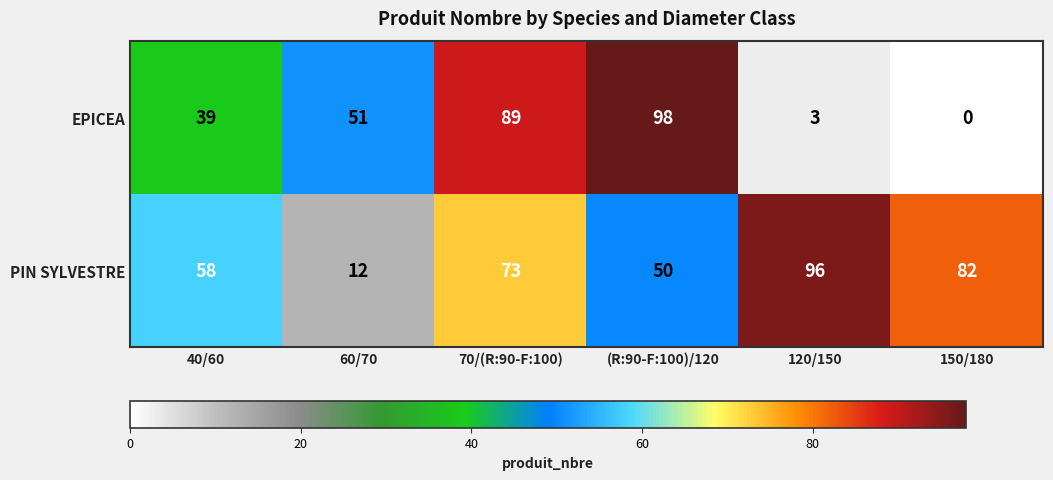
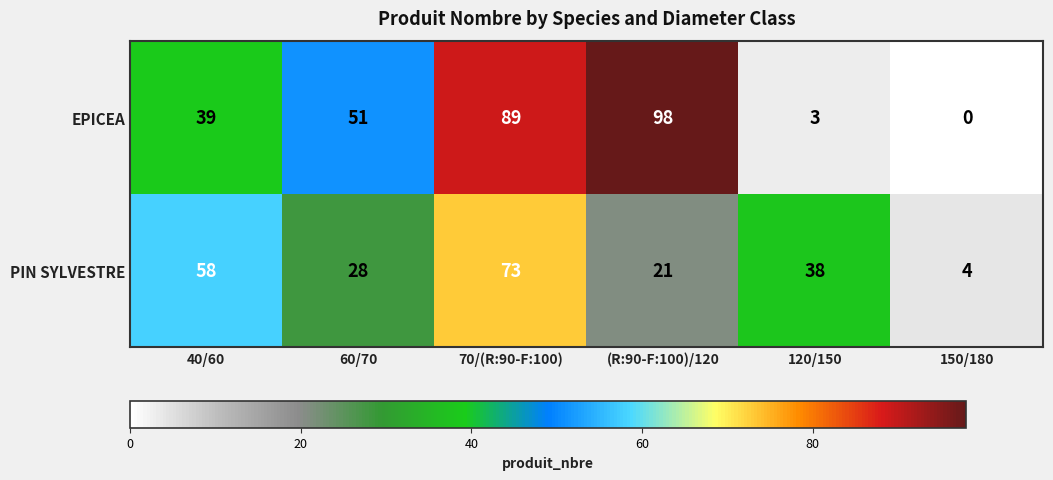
PIN SYLVESTRE, 60/70: 12 -> 28
PIN SYLVESTRE, (R:90-F:100)/120: 50 -> 21
PIN SYLVESTRE, 120/150: 96 -> 38
PIN SYLVESTRE, 150/180: 82 -> 4
